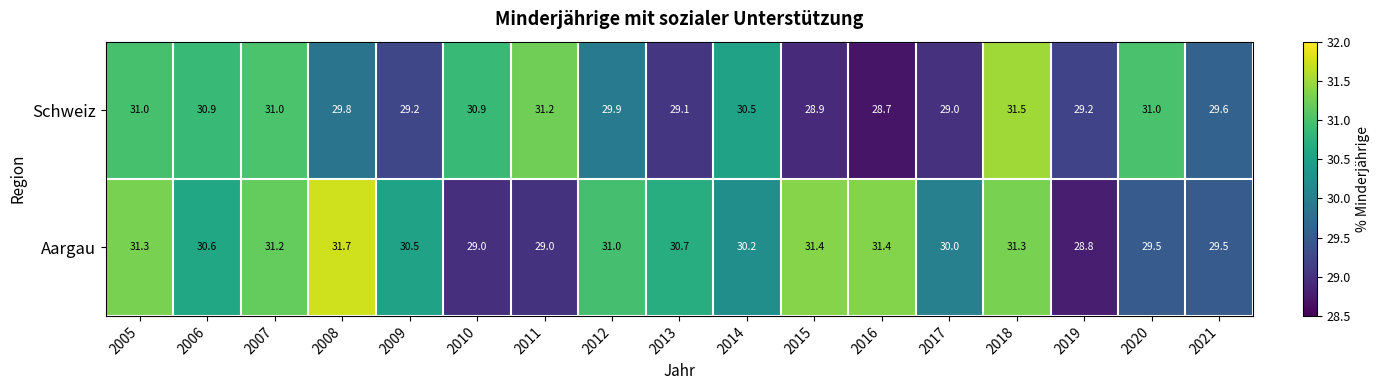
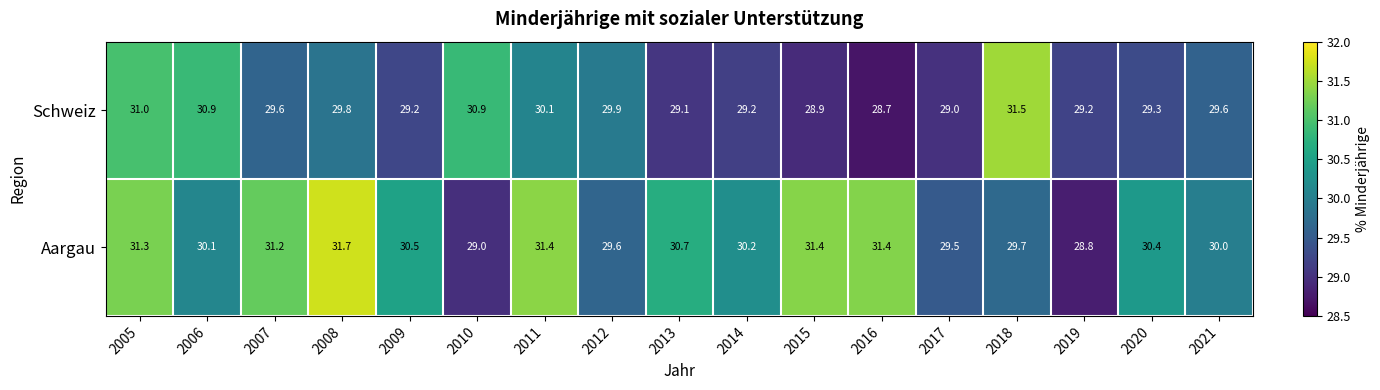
Schweiz, 2007: 31.0 -> 29.6
Schweiz, 2011: 31.2 -> 30.1
Schweiz, 2014: 30.5 -> 29.2
Schweiz, 2020: 31.0 -> 29.3
Aargau, 2006: 30.6 -> 30.1
Aargau, 2011: 29.0 -> 31.4
Aargau, 2012: 31.0 -> 29.6
Aargau, 2017: 30.0 -> 29.5
Aargau, 2018: 31.3 -> 29.7
Aargau, 2020: 29.5 -> 30.4
Aargau, 2021: 29.5 -> 30.0
